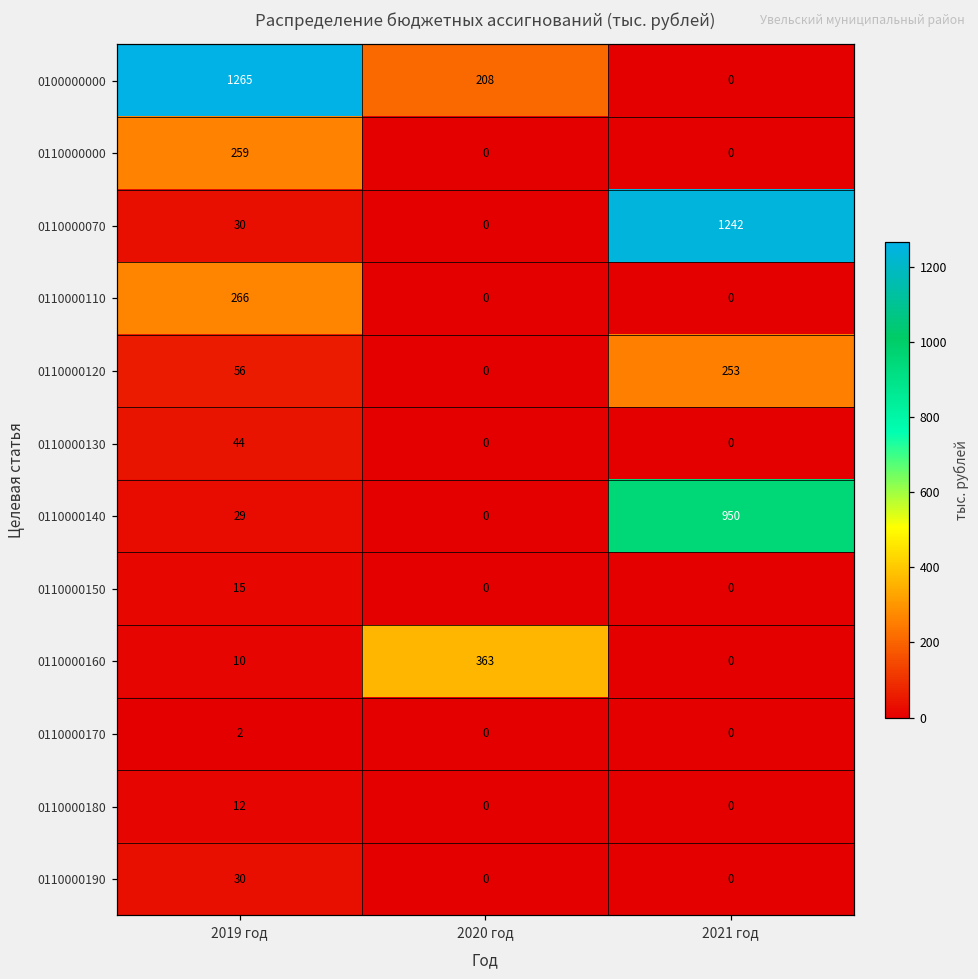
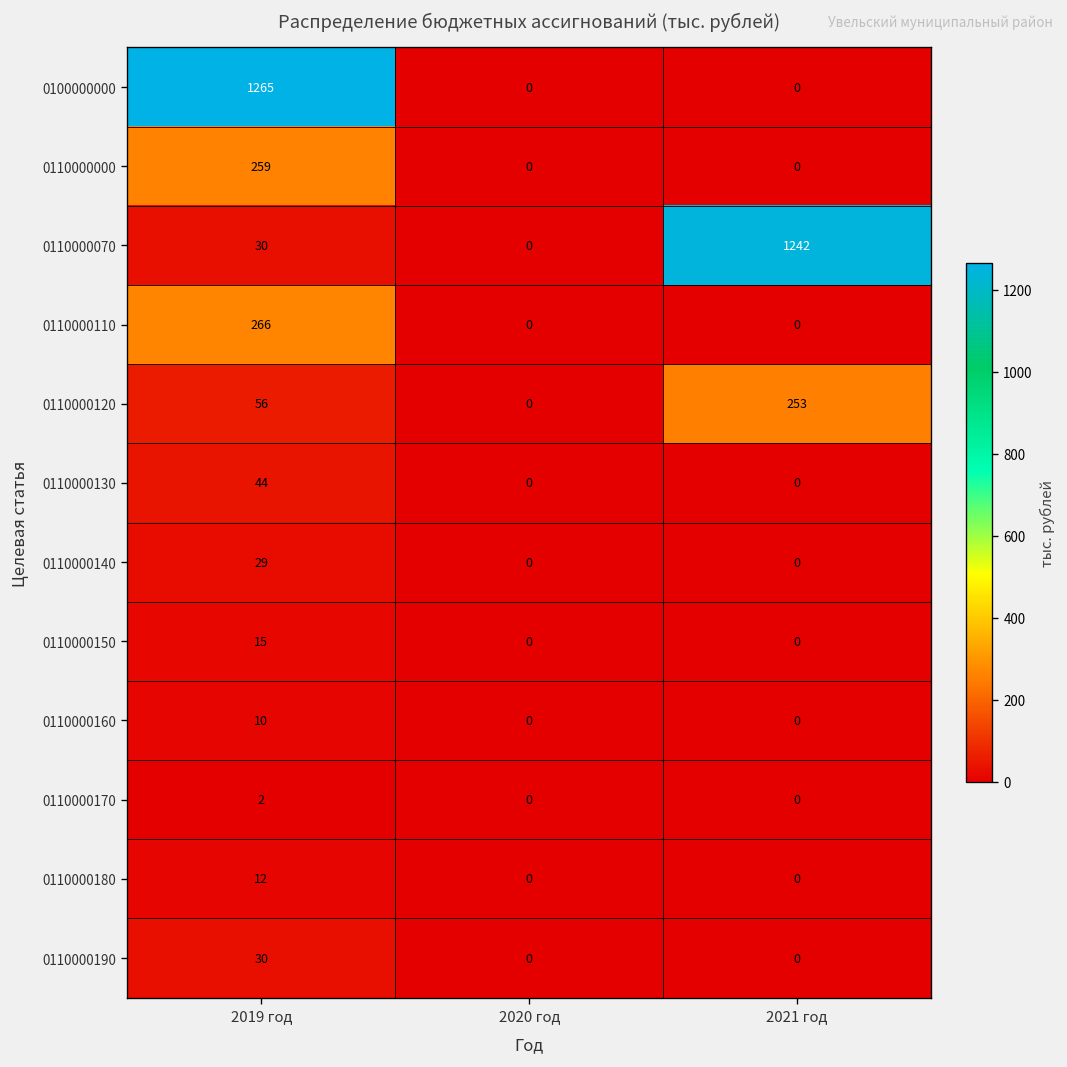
0100000000, 2020 год: 208 -> 0
0110000140, 2021 год: 950 -> 0
0110000160, 2020 год: 363 -> 0
